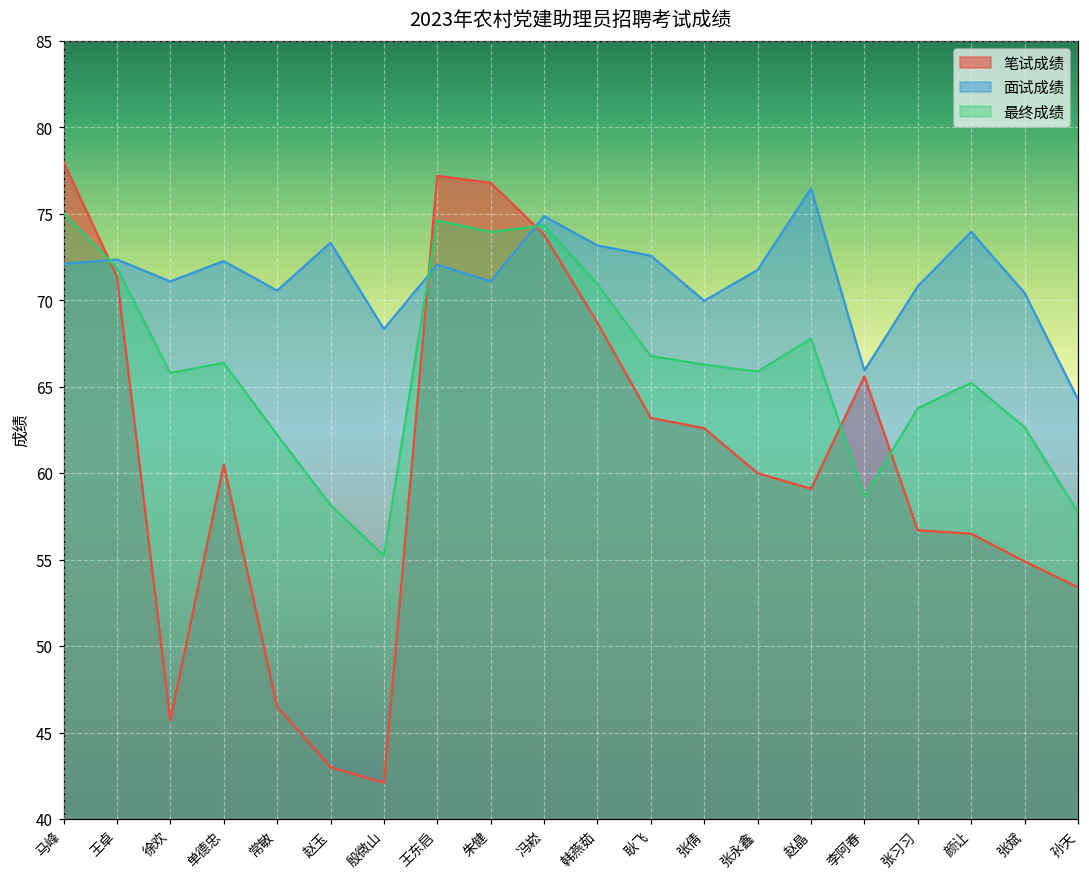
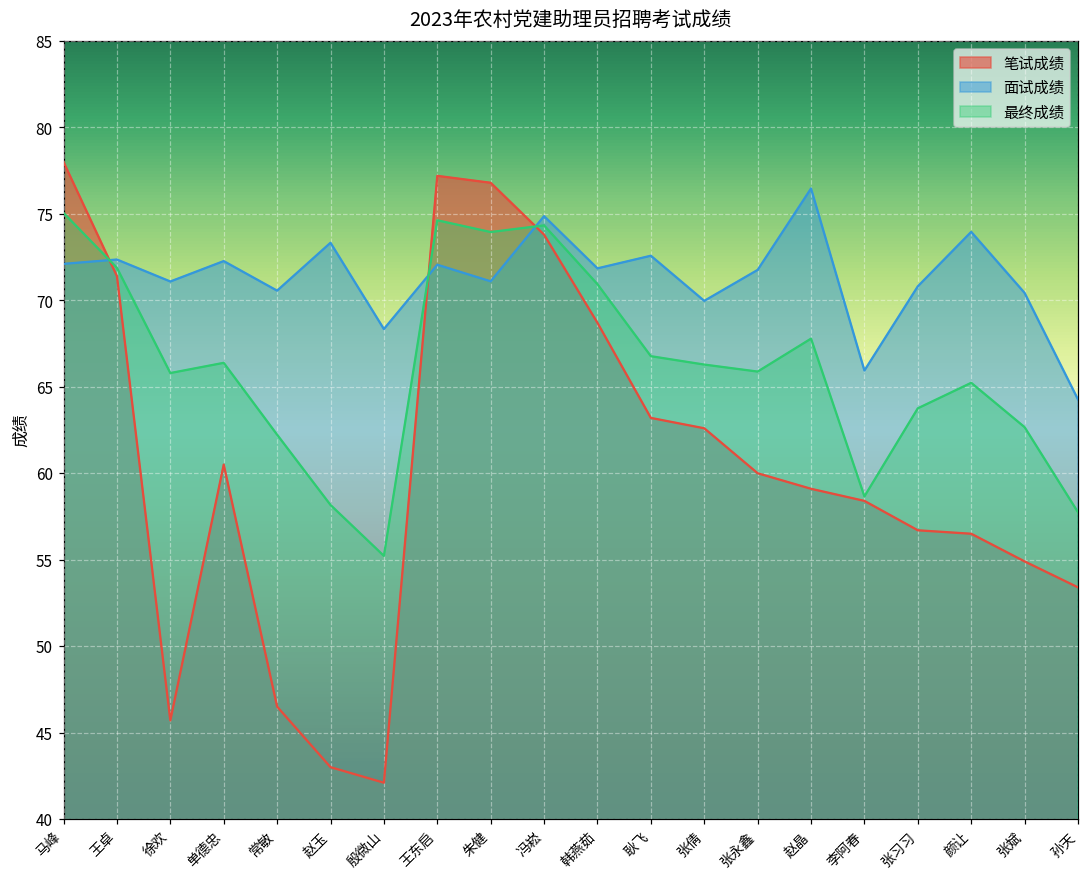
面试成绩, 韩燕茹: 73.2 -> 71.9
笔试成绩, 李阿春: 65.6 -> 58.4
